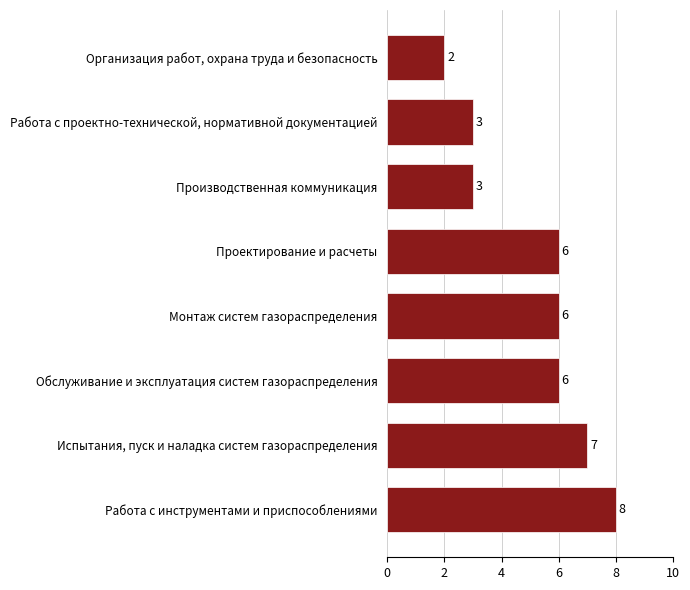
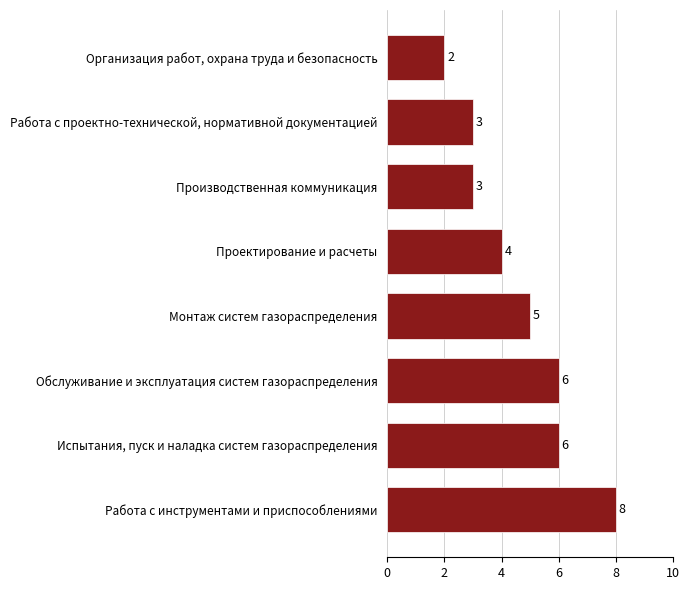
Проектирование и расчеты: 6 -> 4
Монтаж систем газораспределения: 6 -> 5
Испытания, пуск и наладка систем газораспределения: 7 -> 6
